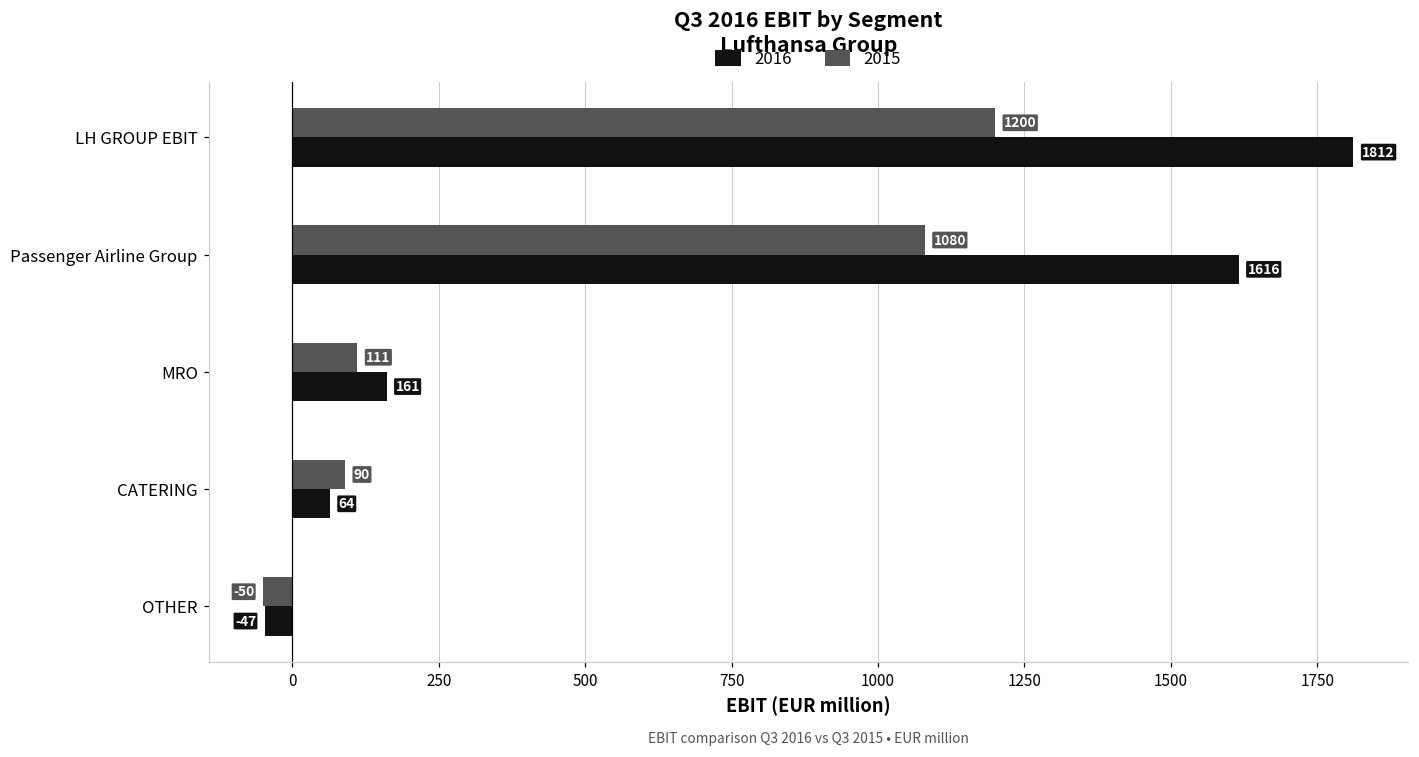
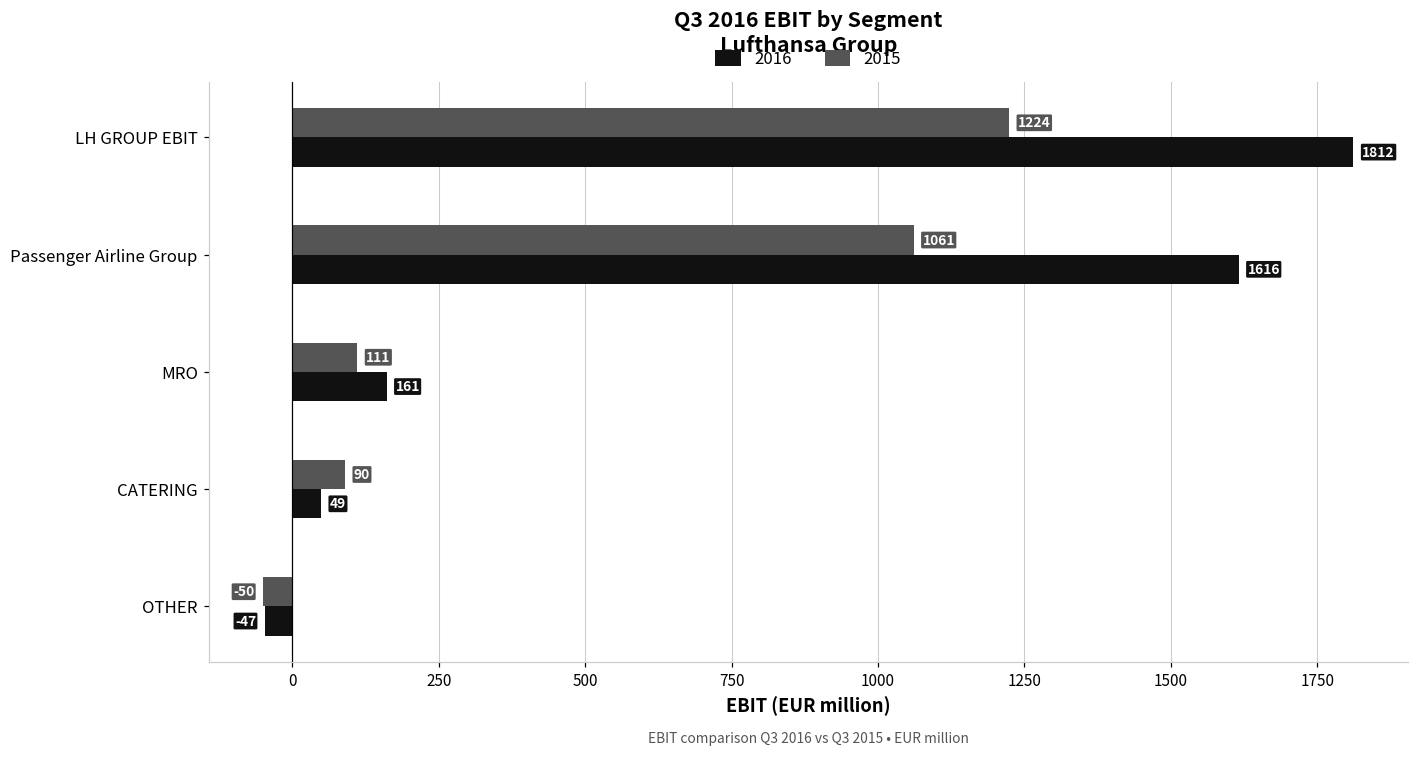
2015, LH GROUP EBIT: 1200 -> 1224
2015, Passenger Airline Group: 1080 -> 1061
2016, CATERING: 64 -> 49
